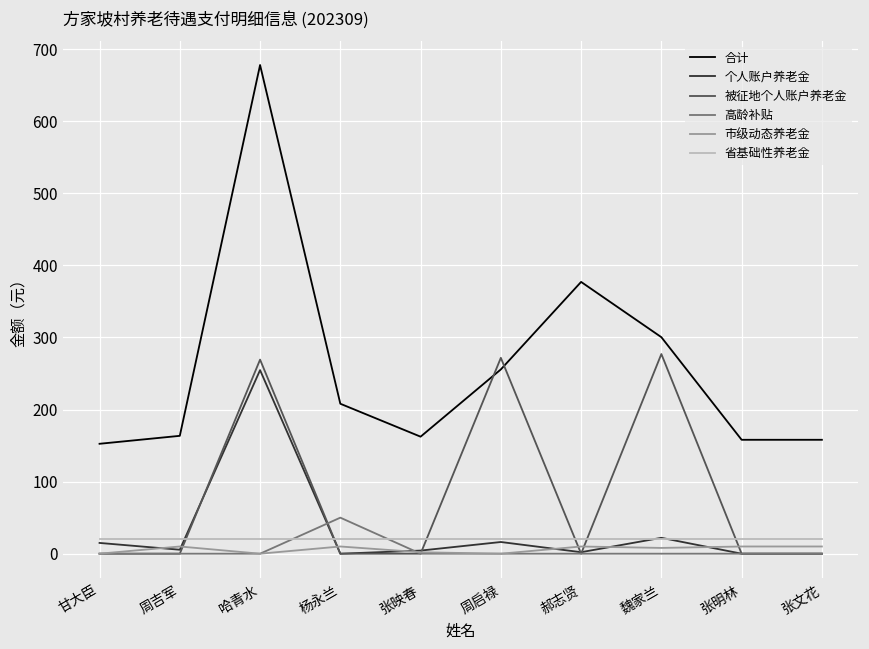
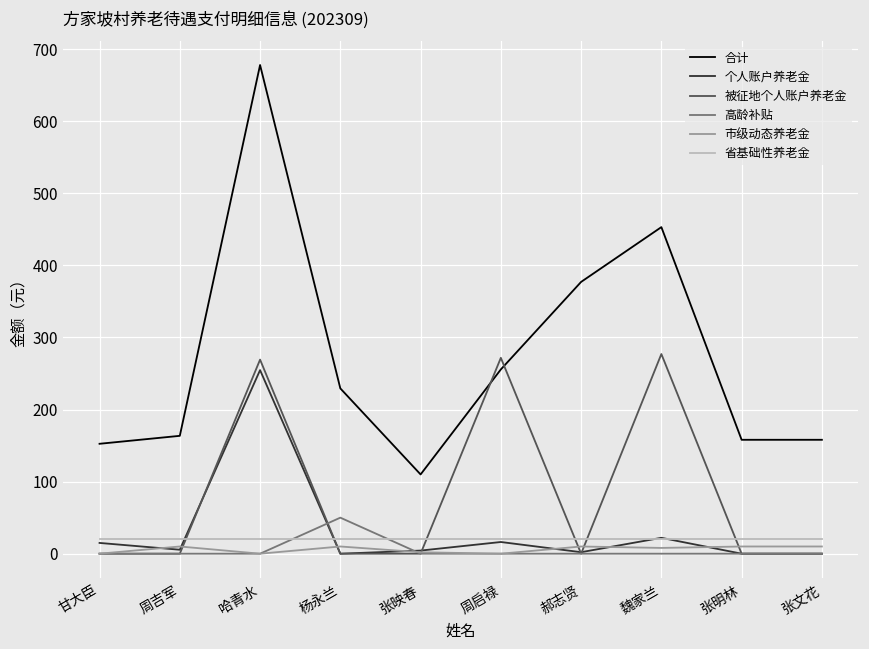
合计, 杨永兰: 210 -> 230
合计, 张映春: 160 -> 110
合计, 魏家兰: 300 -> 450
